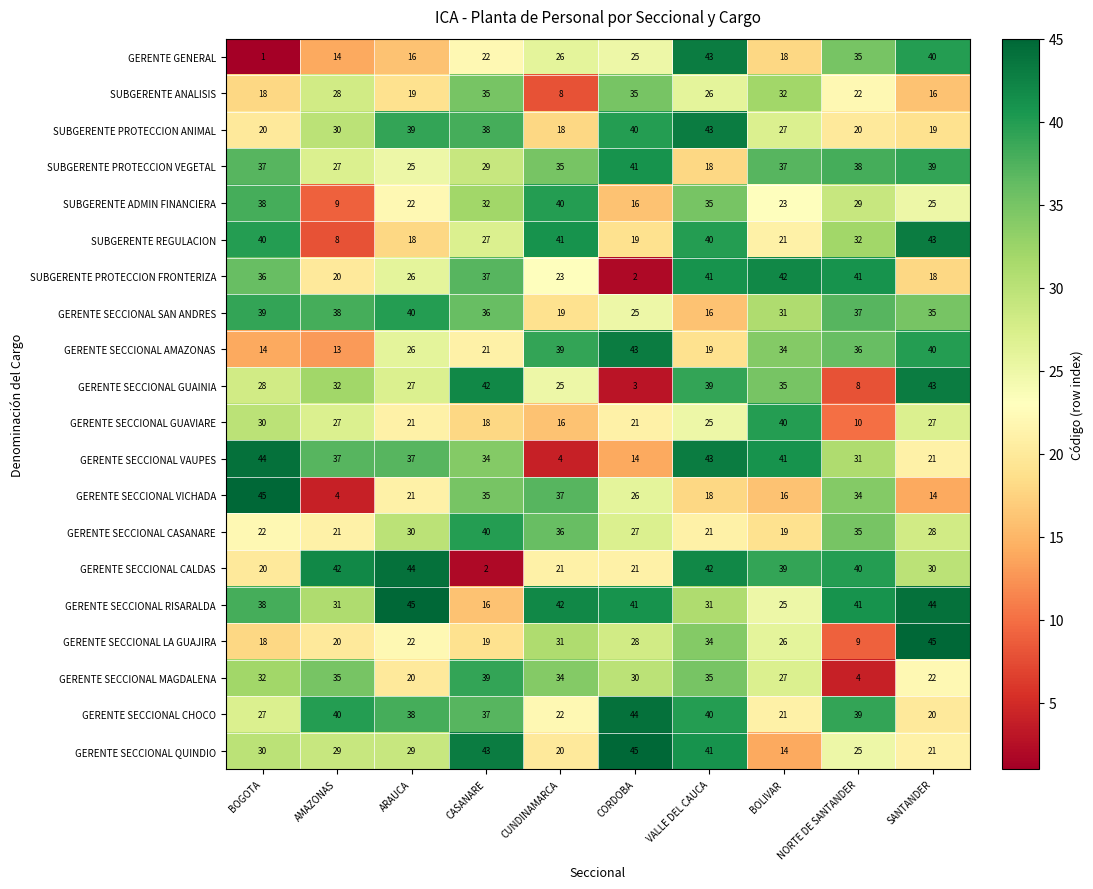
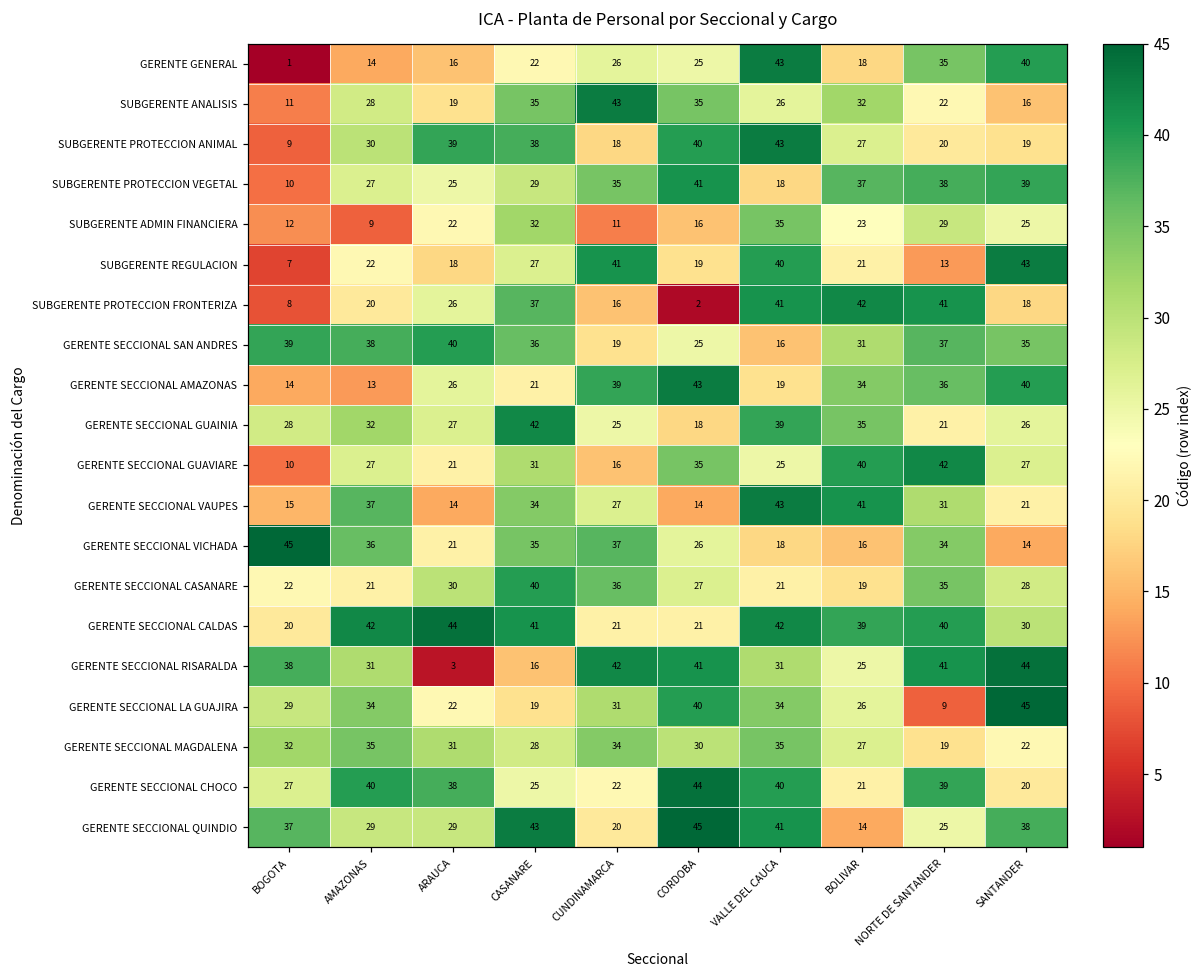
SUBGERENTE ANALISIS, BOGOTA: 18 -> 11
SUBGERENTE ANALISIS, CUNDINAMARCA: 8 -> 43
SUBGERENTE PROTECCION ANIMAL, BOGOTA: 20 -> 9
SUBGERENTE PROTECCION VEGETAL, BOGOTA: 37 -> 10
SUBGERENTE ADMIN FINANCIERA, BOGOTA: 38 -> 12
SUBGERENTE ADMIN FINANCIERA, CUNDINAMARCA: 40 -> 11
SUBGERENTE REGULACION, BOGOTA: 40 -> 7
SUBGERENTE REGULACION, AMAZONAS: 8 -> 22
SUBGERENTE REGULACION, NORTE DE SANTANDER: 32 -> 13
SUBGERENTE PROTECCION FRONTERIZA, BOGOTA: 36 -> 8
SUBGERENTE PROTECCION FRONTERIZA, CUNDINAMARCA: 23 -> 16
GERENTE SECCIONAL GUAINIA, CORDOBA: 3 -> 18
GERENTE SECCIONAL GUAINIA, NORTE DE SANTANDER: 8 -> 21
GERENTE SECCIONAL GUAINIA, SANTANDER: 43 -> 26
GERENTE SECCIONAL GUAVIARE, BOGOTA: 30 -> 10
GERENTE SECCIONAL GUAVIARE, CASANARE: 18 -> 31
GERENTE SECCIONAL GUAVIARE, CORDOBA: 21 -> 35
GERENTE SECCIONAL GUAVIARE, NORTE DE SANTANDER: 10 -> 42
GERENTE SECCIONAL VAUPES, BOGOTA: 44 -> 15
GERENTE SECCIONAL VAUPES, ARAUCA: 37 -> 14
GERENTE SECCIONAL VAUPES, CUNDINAMARCA: 4 -> 27
GERENTE SECCIONAL VICHADA, AMAZONAS: 4 -> 36
GERENTE SECCIONAL CALDAS, CASANARE: 2 -> 41
GERENTE SECCIONAL RISARALDA, ARAUCA: 45 -> 3
GERENTE SECCIONAL LA GUAJIRA, BOGOTA: 18 -> 29
GERENTE SECCIONAL LA GUAJIRA, AMAZONAS: 20 -> 34
GERENTE SECCIONAL LA GUAJIRA, CORDOBA: 28 -> 40
GERENTE SECCIONAL MAGDALENA, ARAUCA: 20 -> 31
GERENTE SECCIONAL MAGDALENA, CASANARE: 39 -> 28
GERENTE SECCIONAL MAGDALENA, NORTE DE SANTANDER: 4 -> 19
GERENTE SECCIONAL CHOCO, CASANARE: 37 -> 25
GERENTE SECCIONAL QUINDIO, BOGOTA: 30 -> 37
GERENTE SECCIONAL QUINDIO, SANTANDER: 21 -> 38
